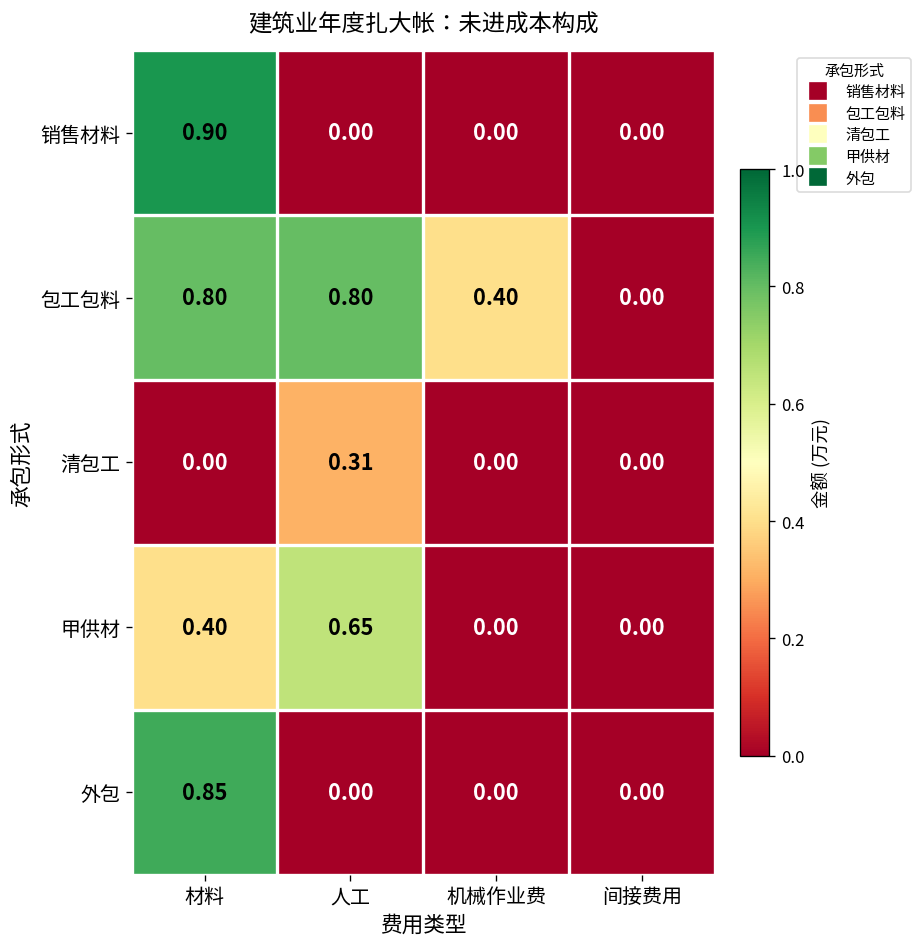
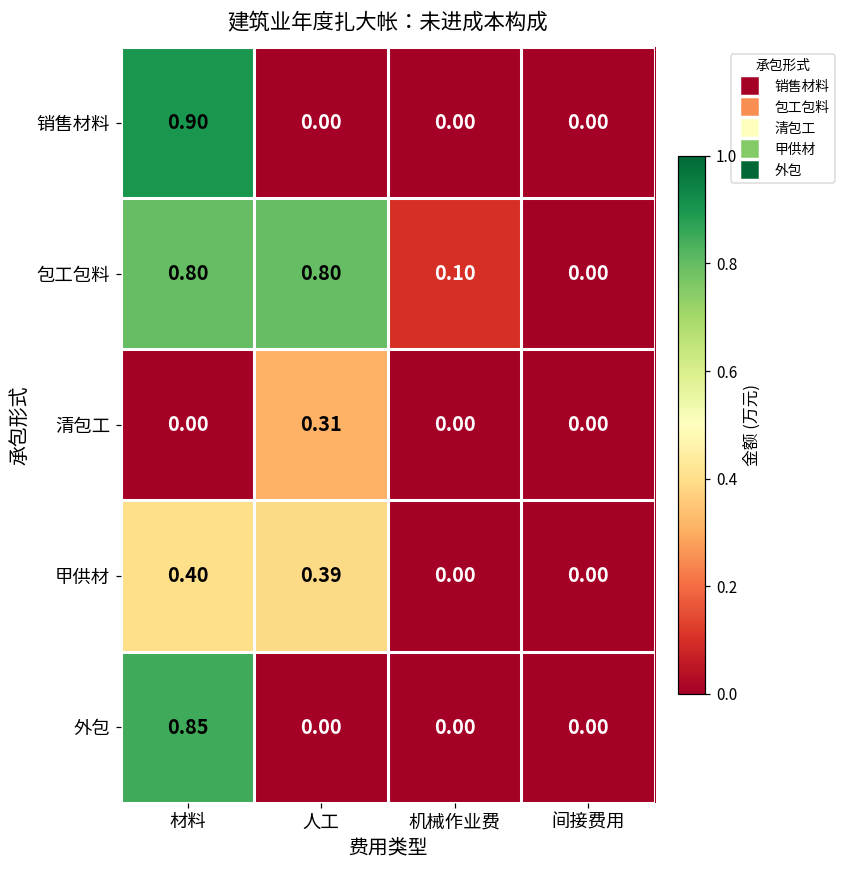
包工包料, 机械作业费: 0.40 -> 0.10
甲供材, 人工: 0.65 -> 0.39
